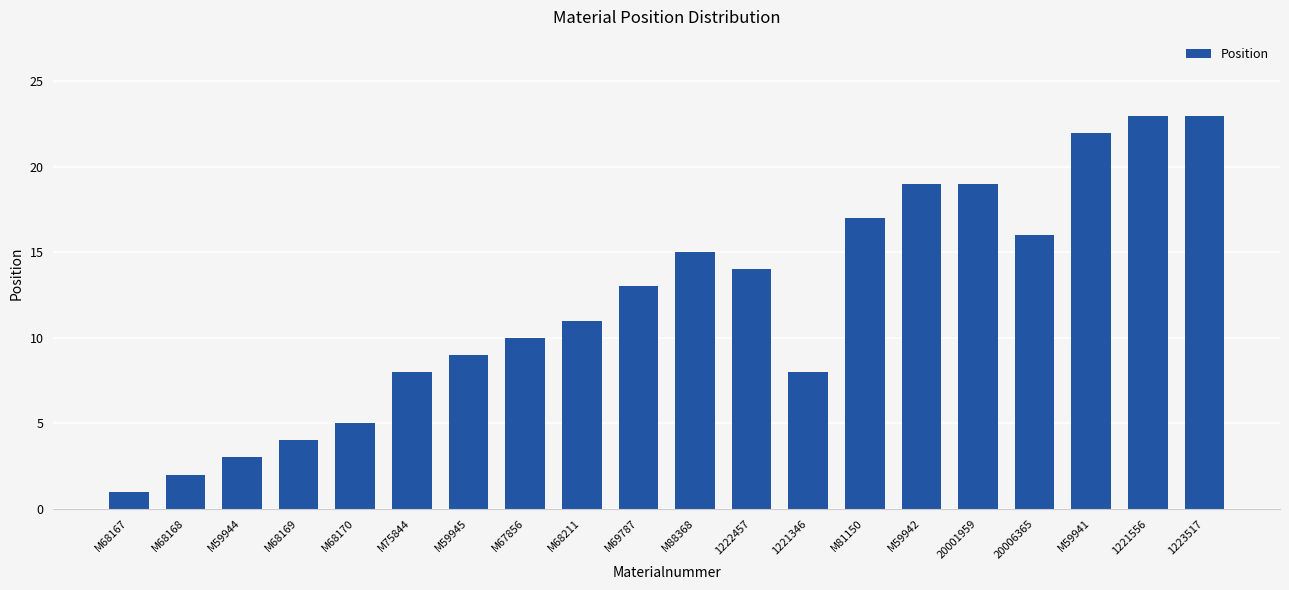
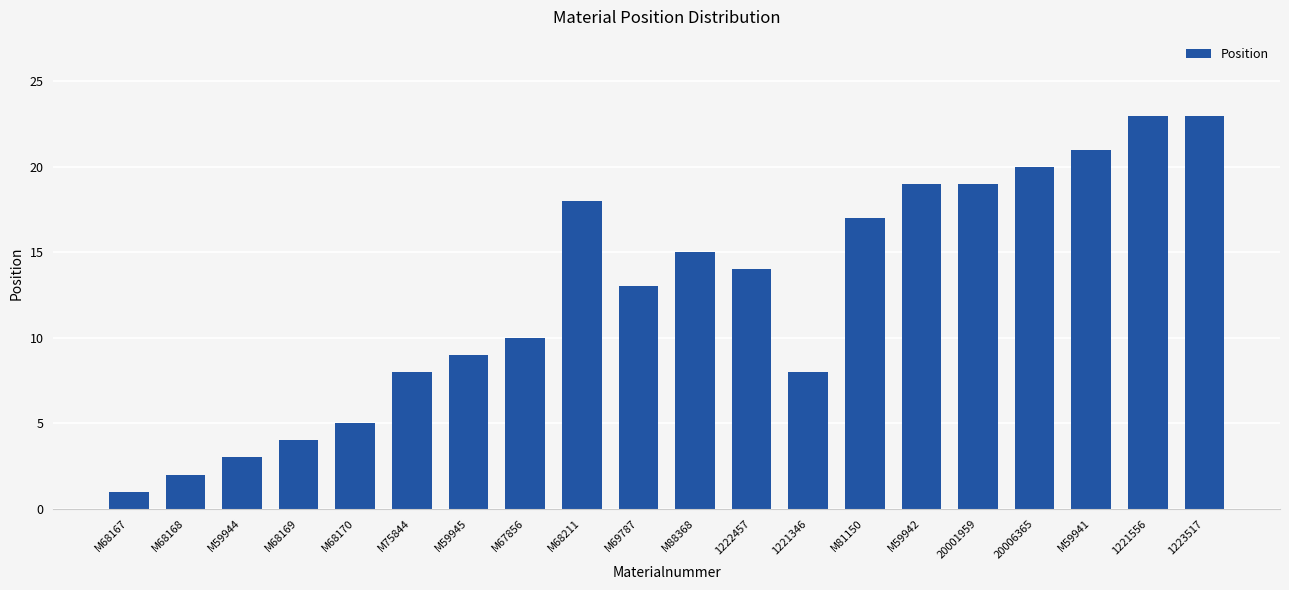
M68211: 11 -> 18
20006365: 16 -> 20
M59941: 22 -> 21
